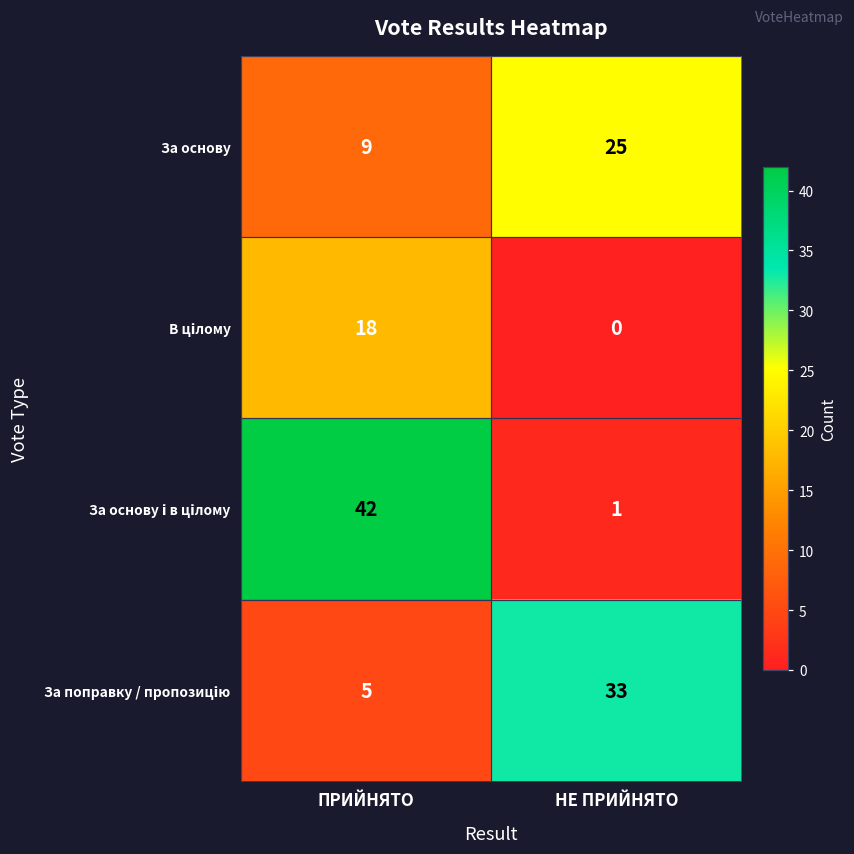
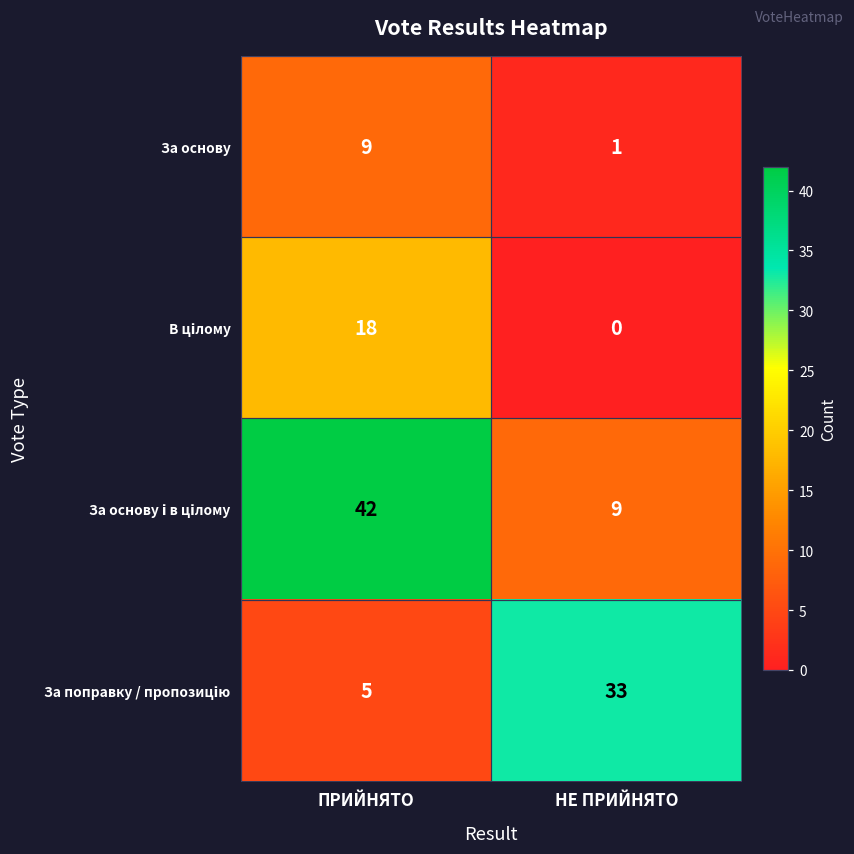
За основу, НЕ ПРИЙНЯТО: 25 -> 1
За основу і в цілому, НЕ ПРИЙНЯТО: 1 -> 9
